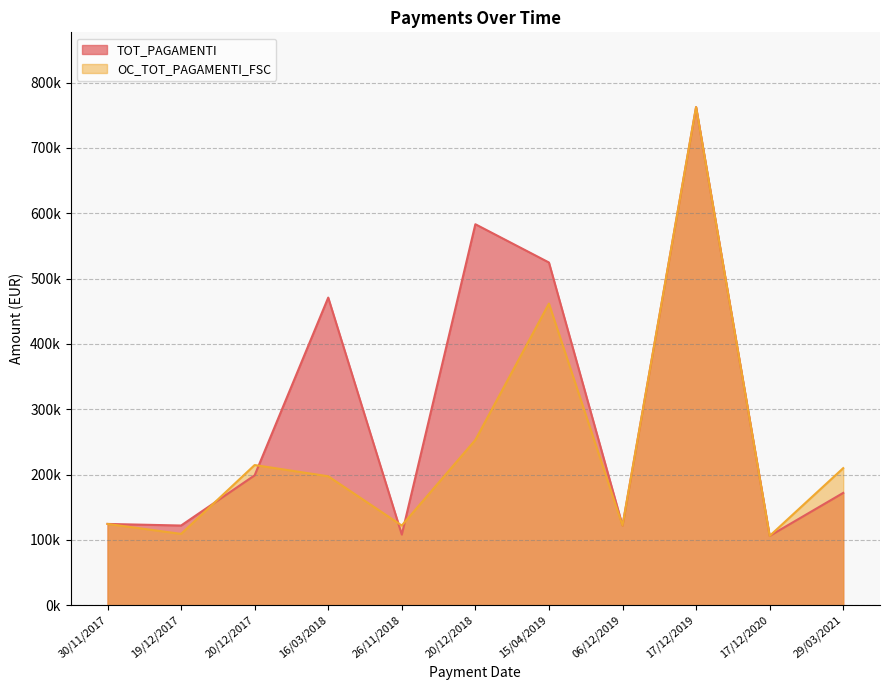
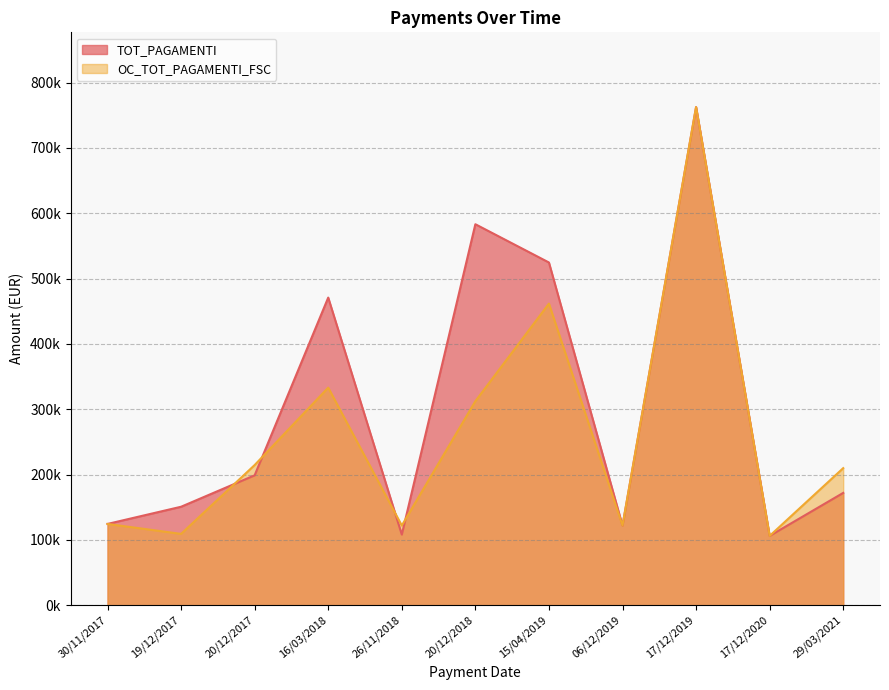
TOT_PAGAMENTI, 19/12/2017: 120000 -> 150000
OC_TOT_PAGAMENTI_FSC, 16/03/2018: 200000 -> 330000
OC_TOT_PAGAMENTI_FSC, 20/12/2018: 250000 -> 310000
